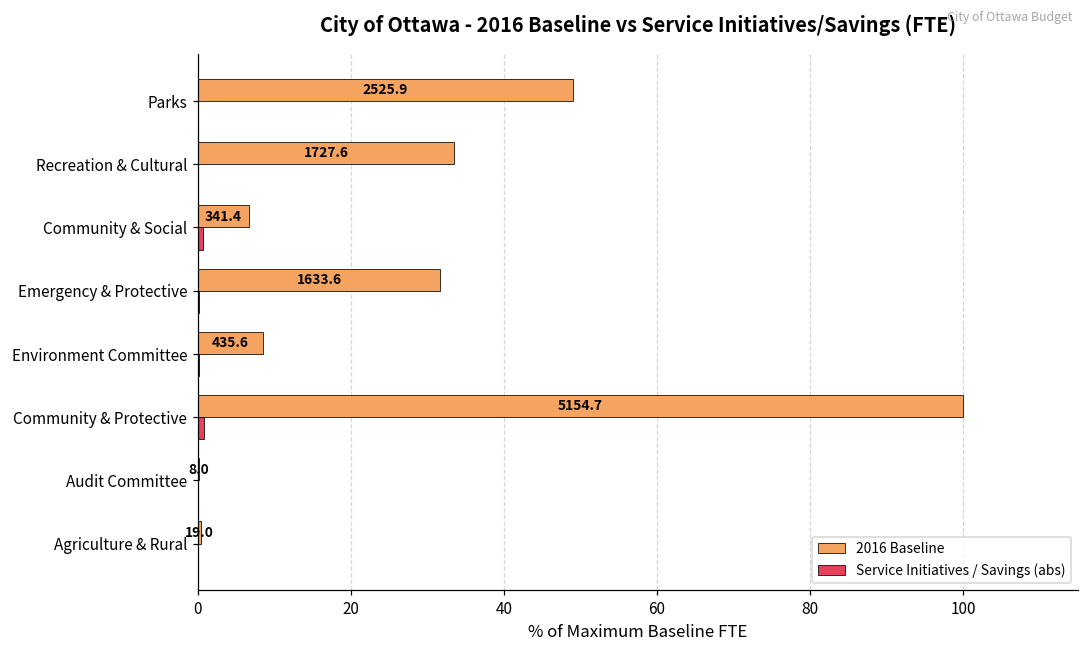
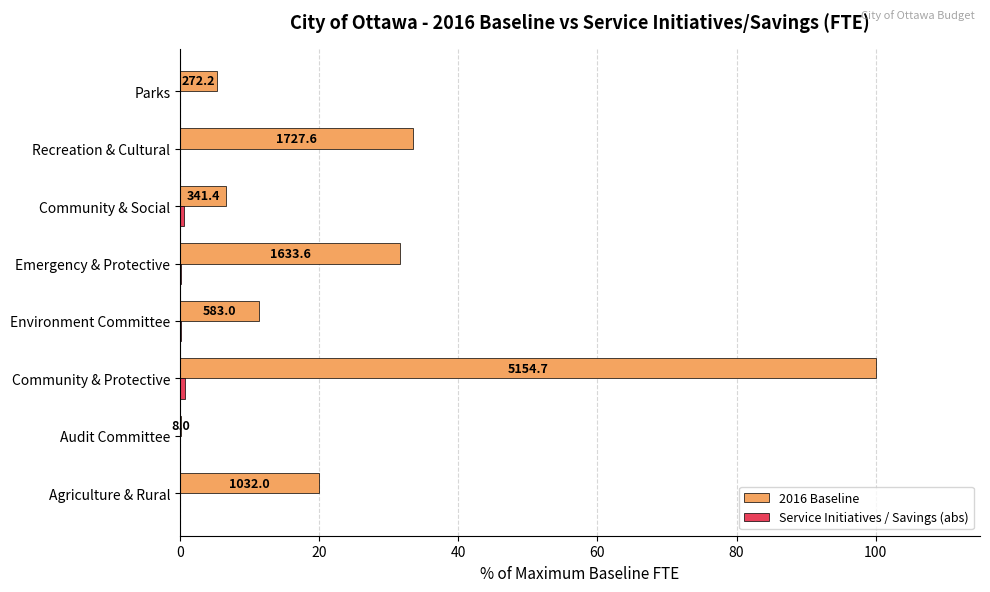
2016 Baseline, Parks: 2525.9 -> 272.2
2016 Baseline, Environment Committee: 435.6 -> 583.0
2016 Baseline, Agriculture & Rural: 19.0 -> 1032.0
